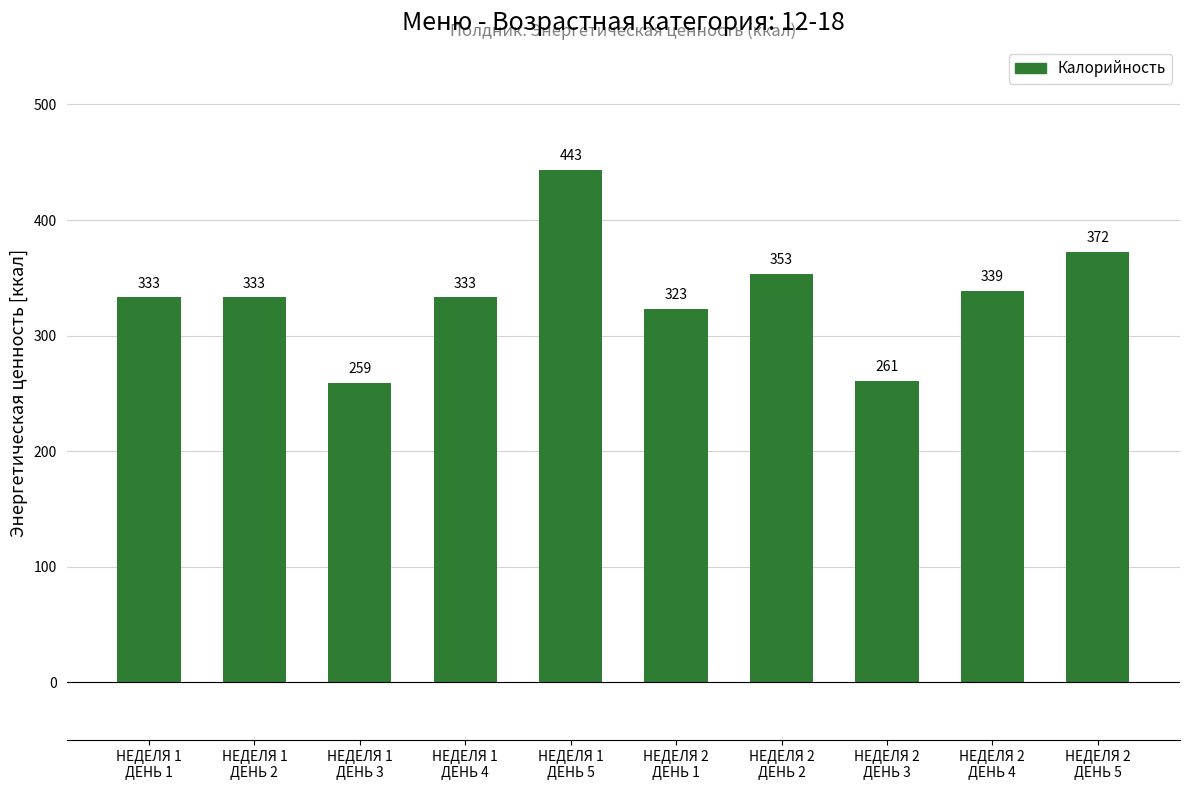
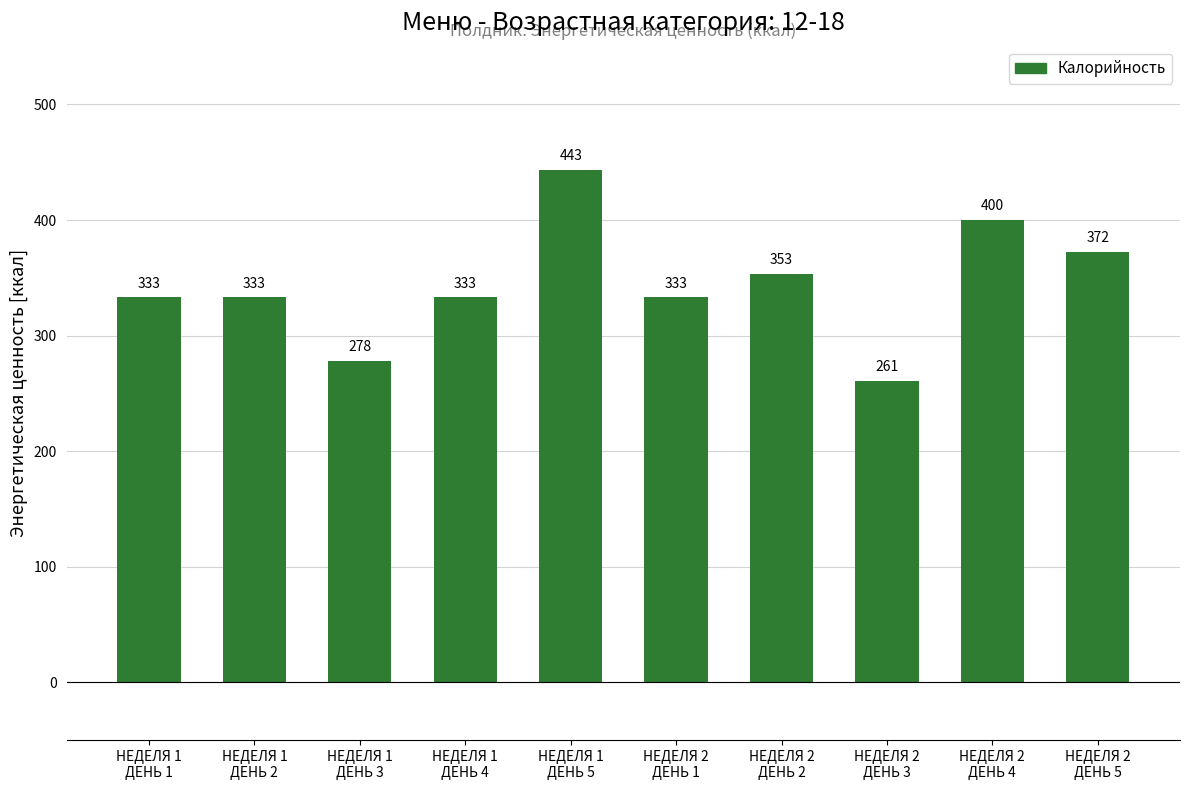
НЕДЕЛЯ 1 ДЕНЬ 3: 259 -> 278
НЕДЕЛЯ 2 ДЕНЬ 1: 323 -> 333
НЕДЕЛЯ 2 ДЕНЬ 4: 339 -> 400
